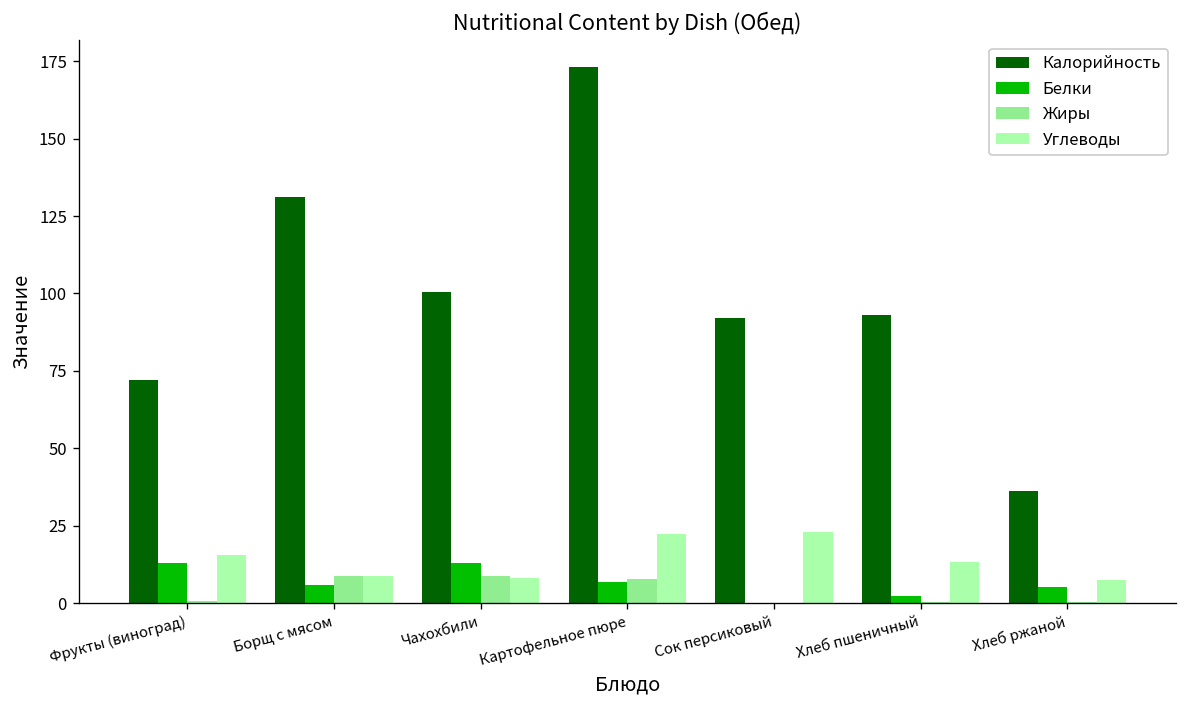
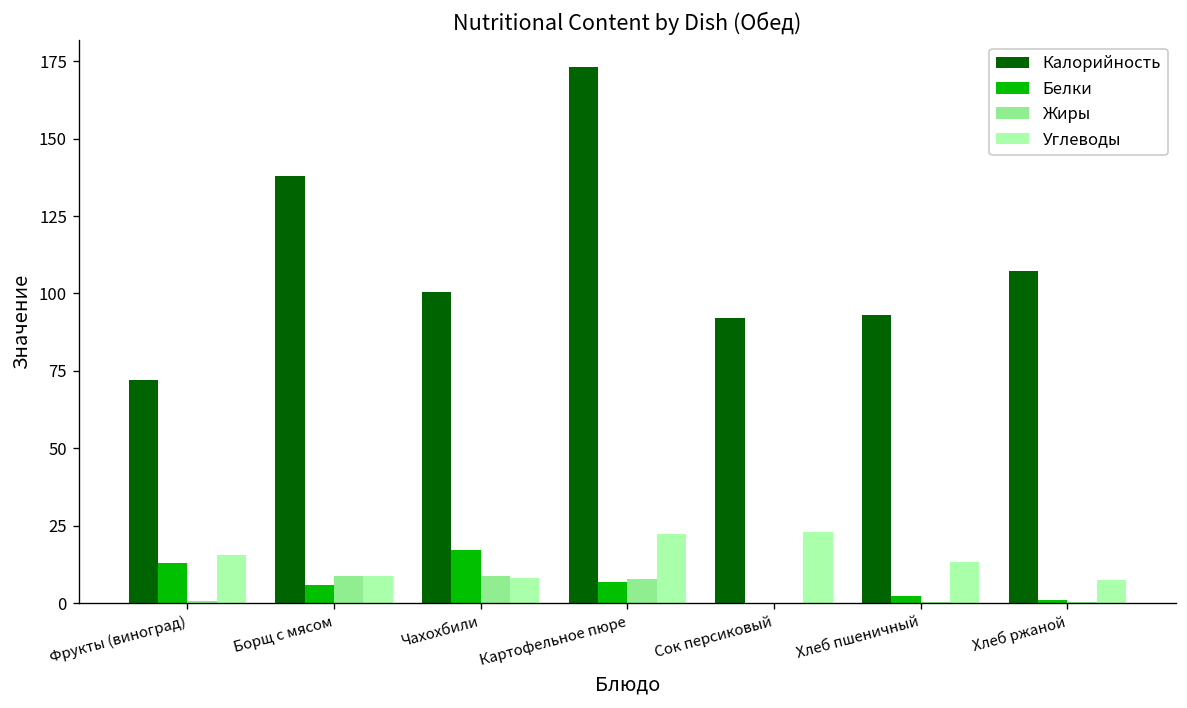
Калорийность, Борщ с мясом: 131 -> 138
Белки, Чахохбили: 13 -> 17
Калорийность, Хлеб ржаной: 36 -> 107
Белки, Хлеб ржаной: 5 -> 1
